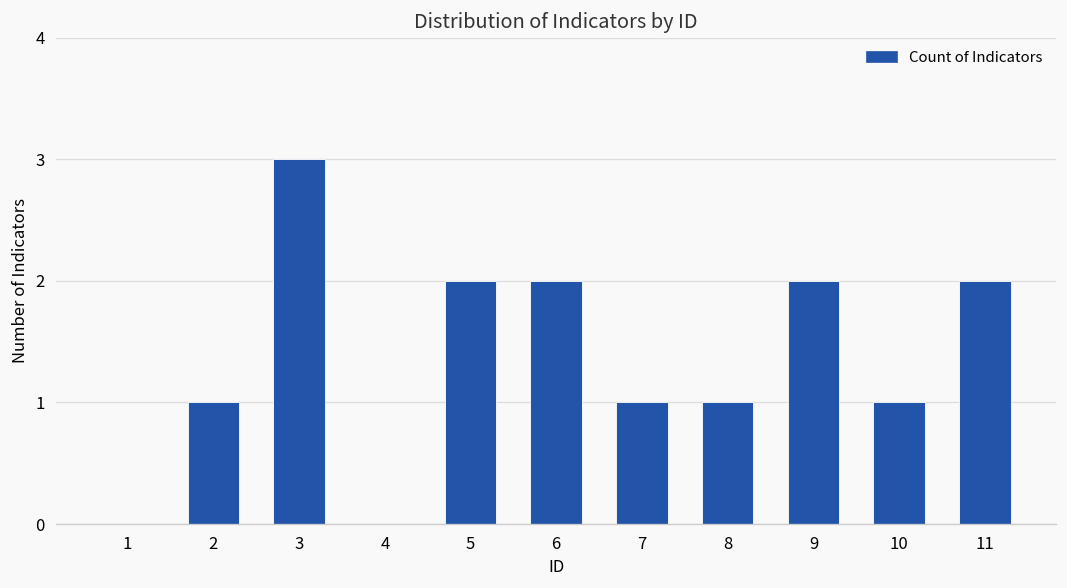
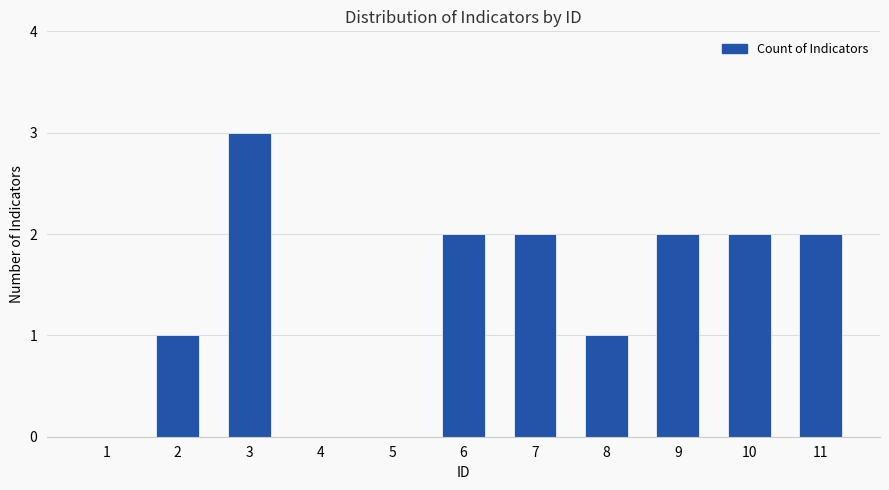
5: 2 -> 0
7: 1 -> 2
10: 1 -> 2
